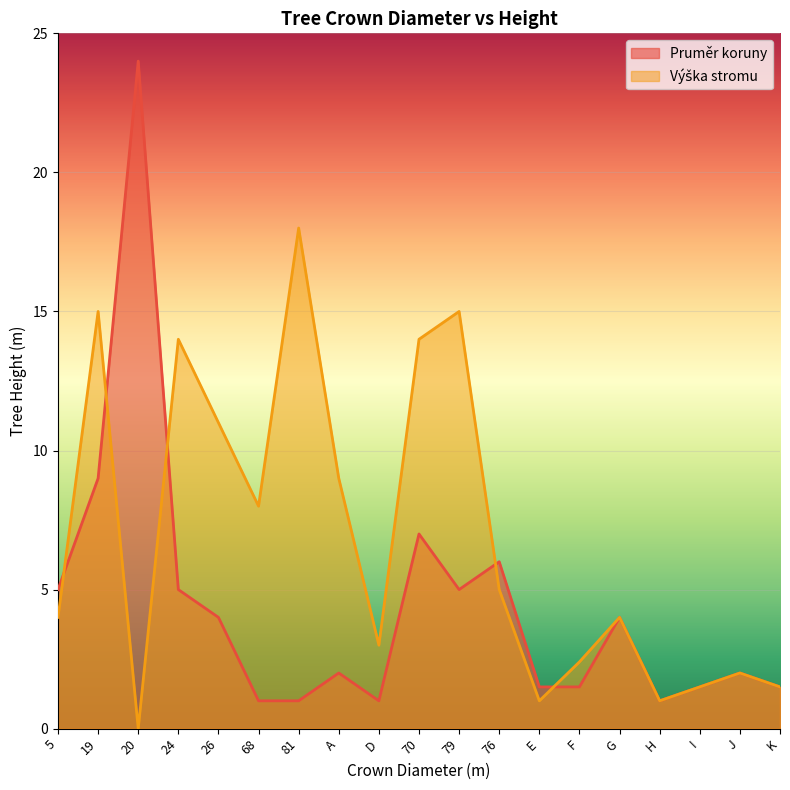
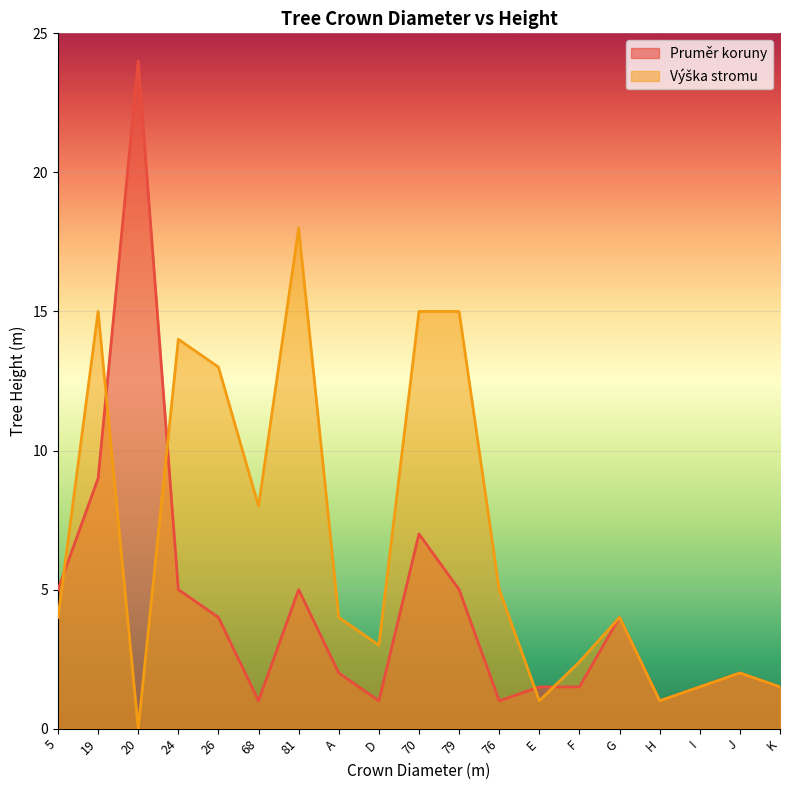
Výška stromu, 26: 11 -> 13
Pruměr koruny, 81: 1 -> 5
Výška stromu, A: 9 -> 4
Výška stromu, 70: 14 -> 15
Pruměr koruny, 76: 6 -> 1
